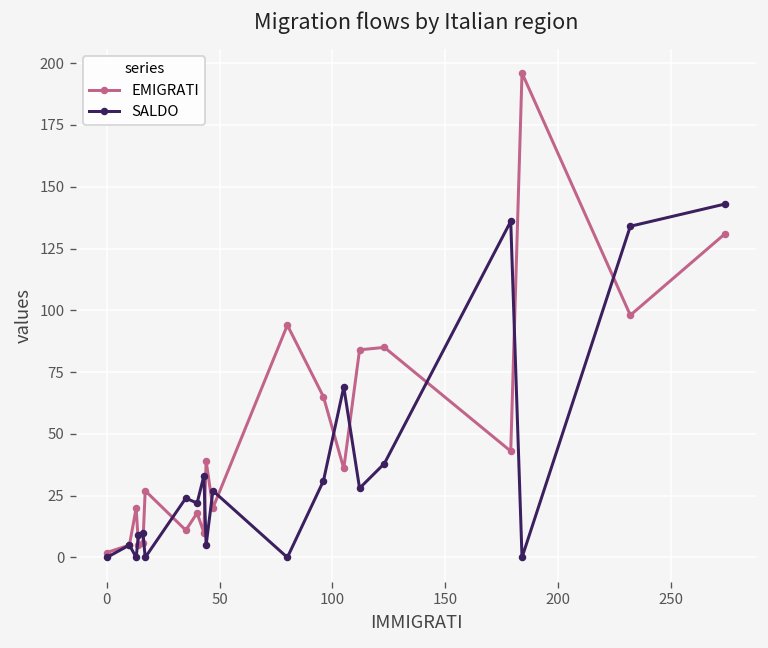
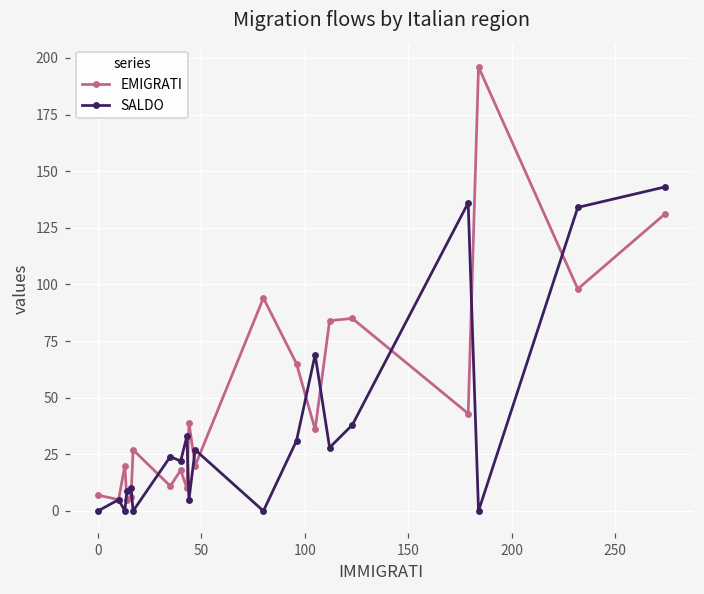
EMIGRATI, 0: 2 -> 7
